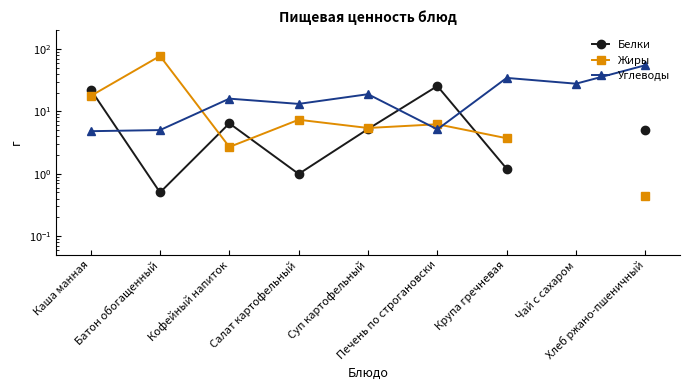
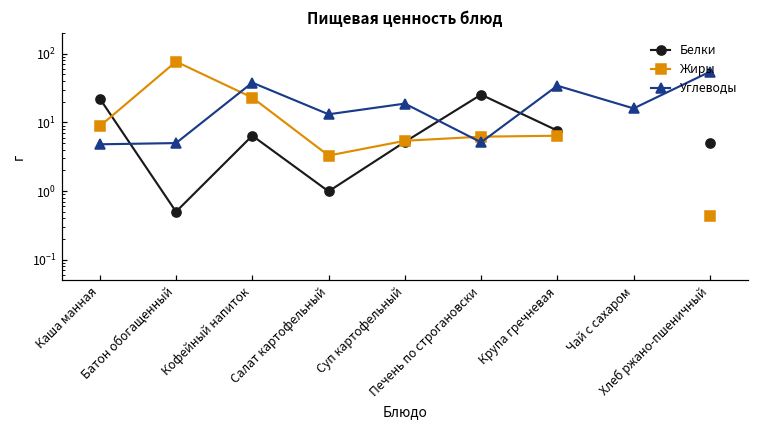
Жиры, Каша манная: 18 -> 9
Жиры, Кофейный напиток: 2.7 -> 23
Углеводы, Кофейный напиток: 16 -> 40
Жиры, Салат картофельный: 7 -> 3
Белки, Крупа гречневая: 1.2 -> 8
Жиры, Крупа гречневая: 4 -> 6
Углеводы, Чай с сахаром: 30 -> 16
